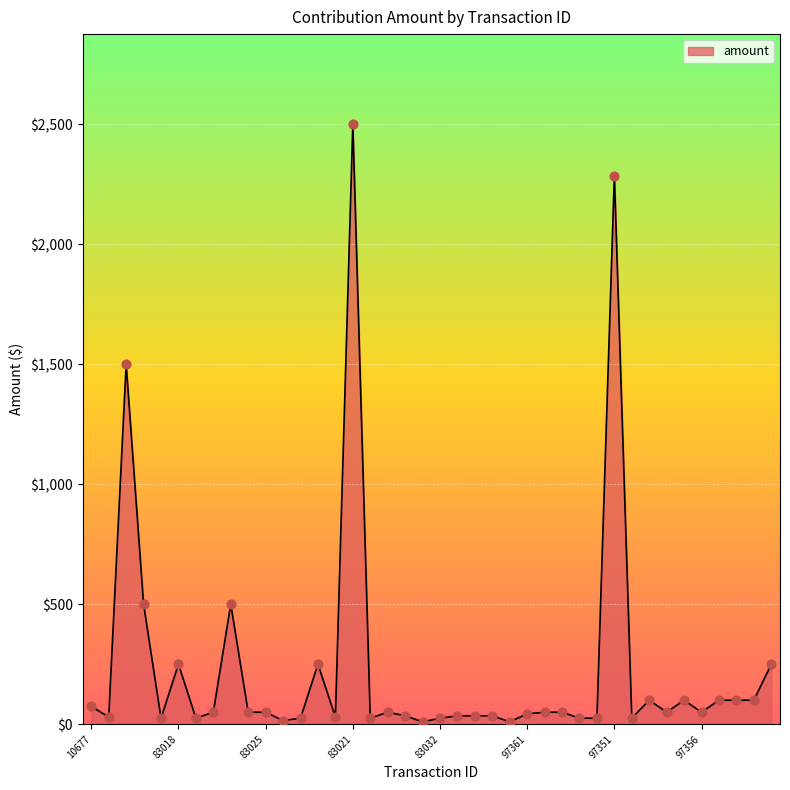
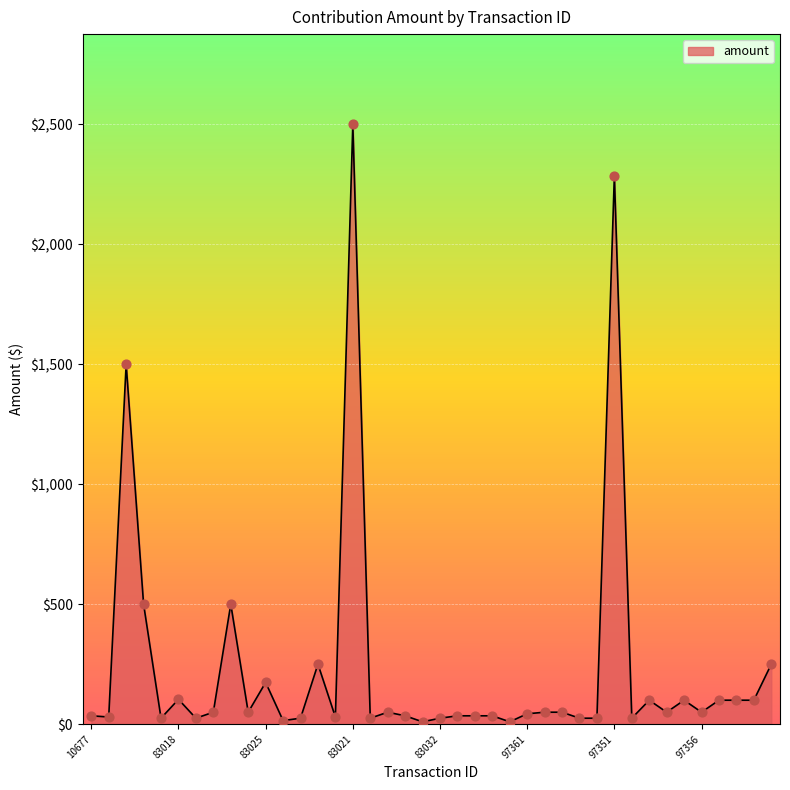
10677: $70 -> $40
83018: $250 -> $100
83025: $50 -> $170
